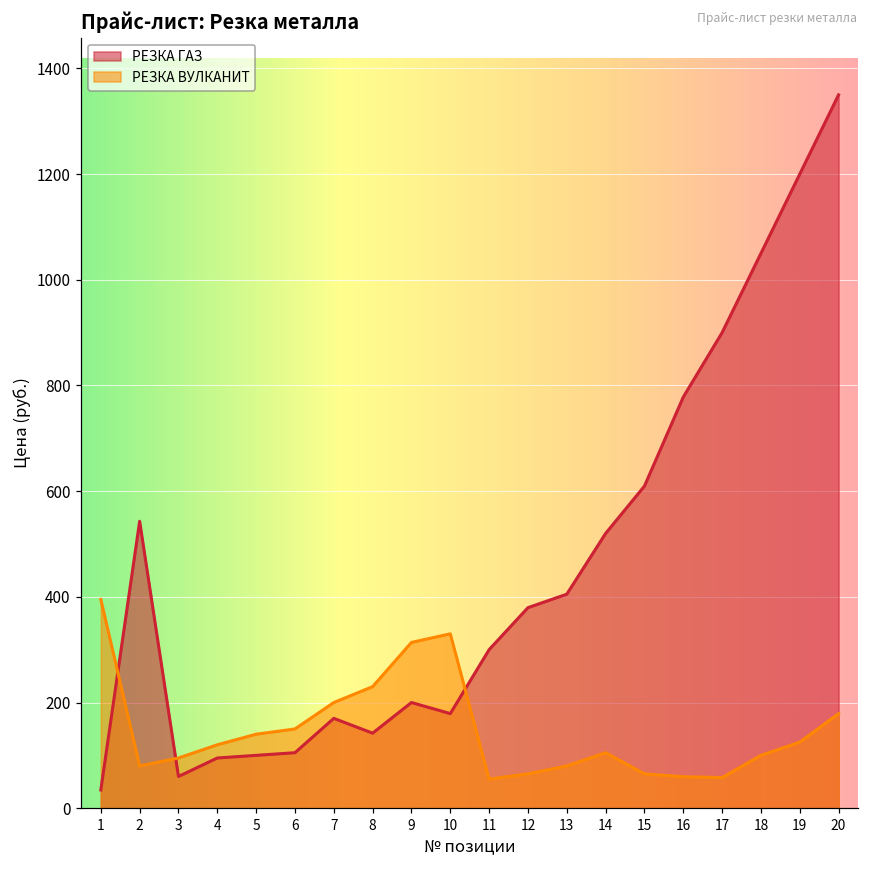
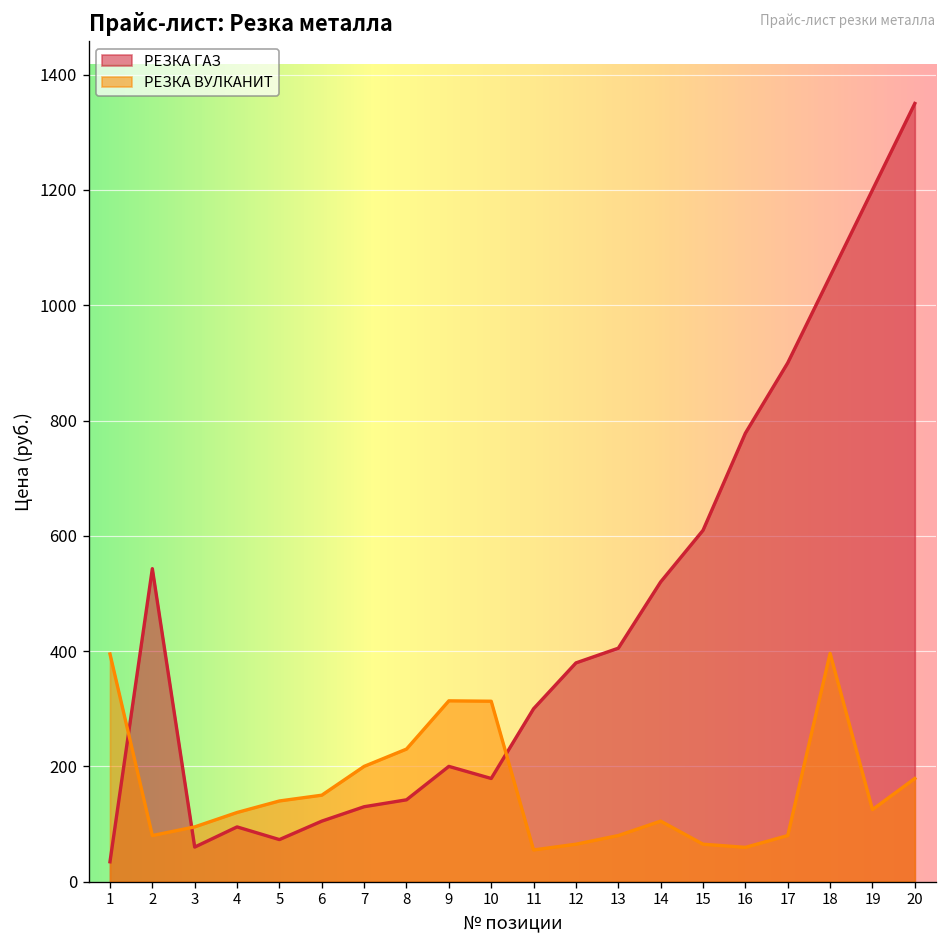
РЕЗКА ГАЗ, 5: 100 -> 70
РЕЗКА ГАЗ, 7: 170 -> 130
РЕЗКА ВУЛКАНИТ, 10: 330 -> 310
РЕЗКА ВУЛКАНИТ, 17: 60 -> 80
РЕЗКА ВУЛКАНИТ, 18: 100 -> 400
